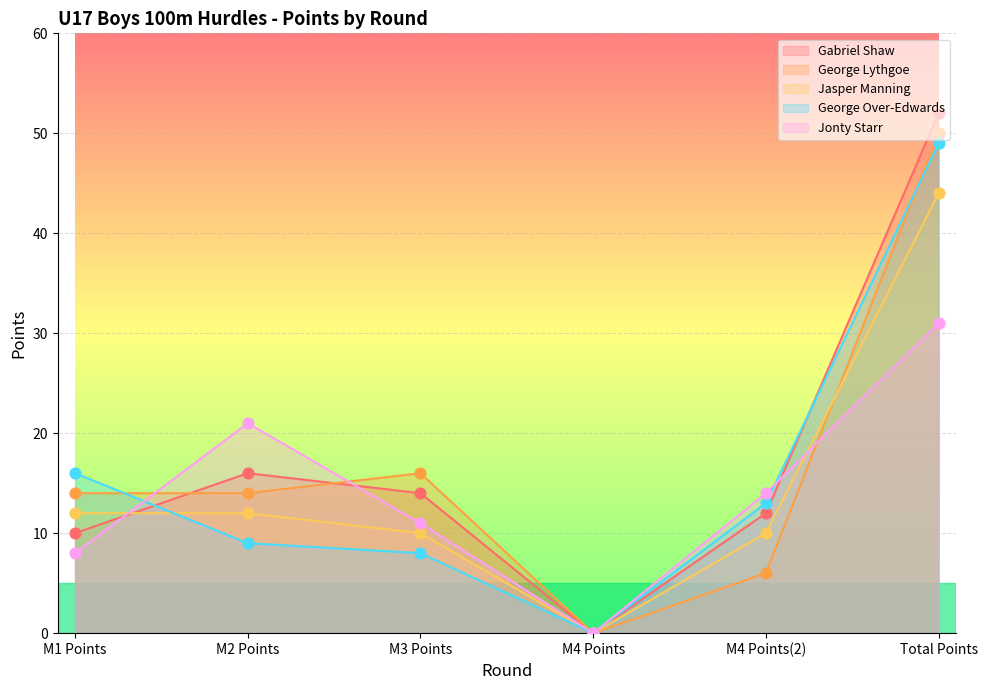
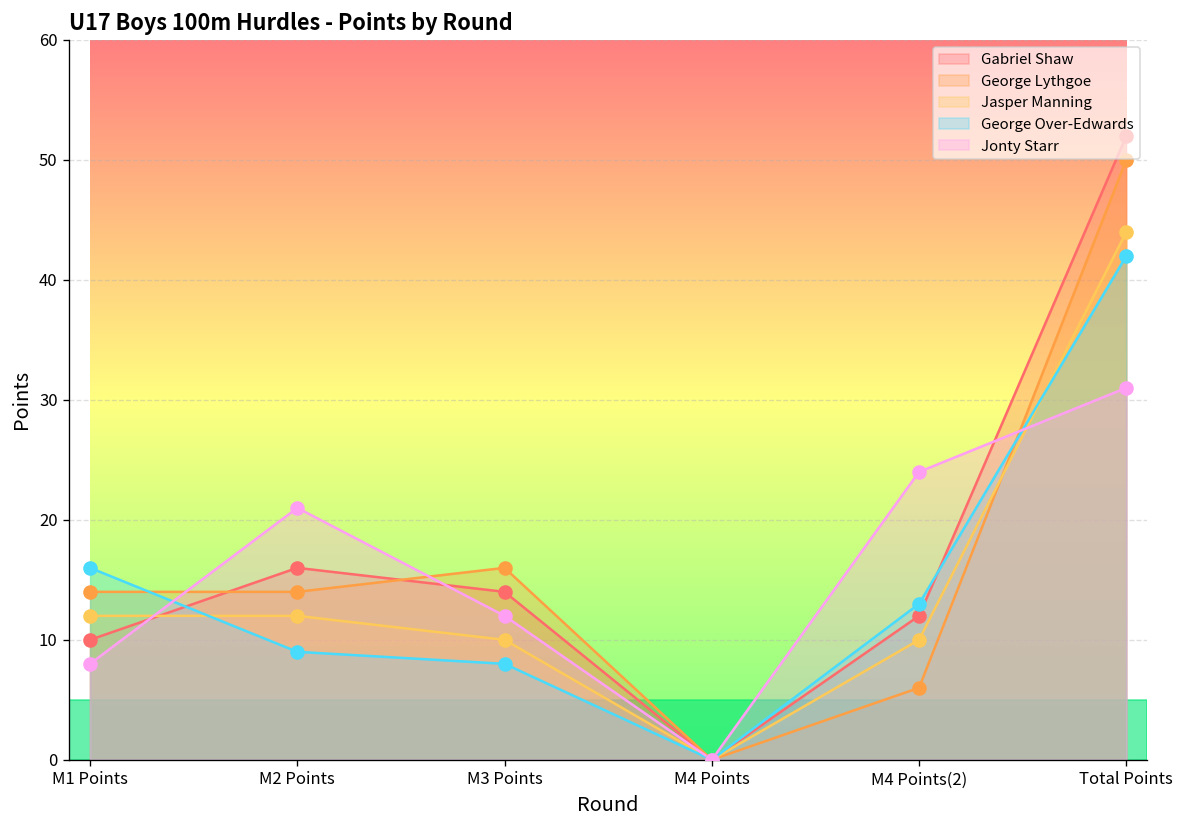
Jonty Starr, M3 Points: 11 -> 12
Jonty Starr, M4 Points(2): 14 -> 24
George Over-Edwards, Total Points: 49 -> 42
